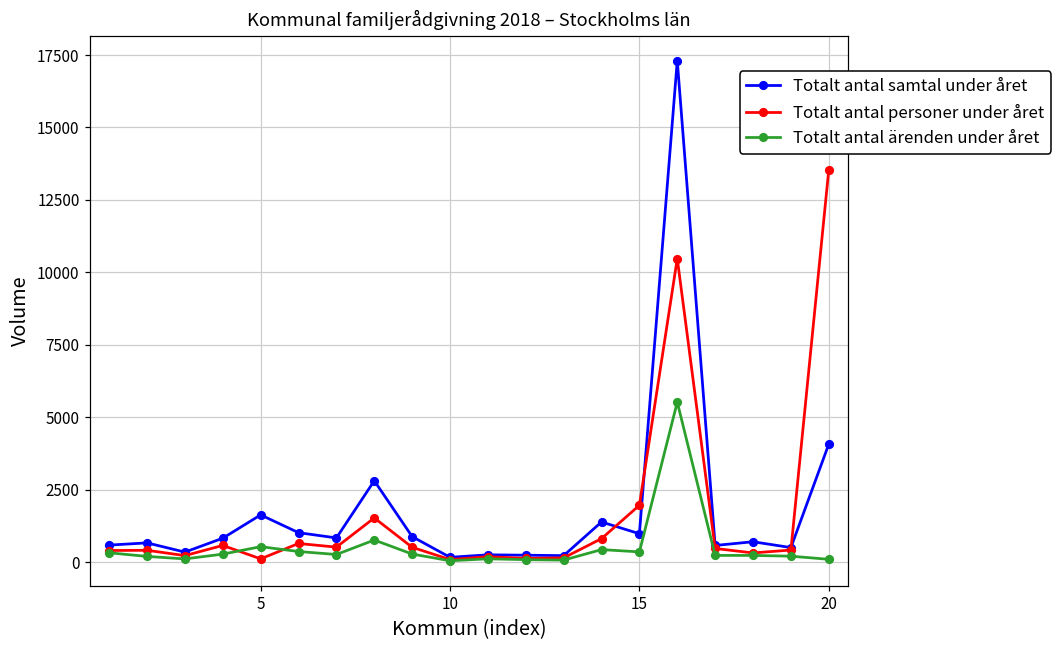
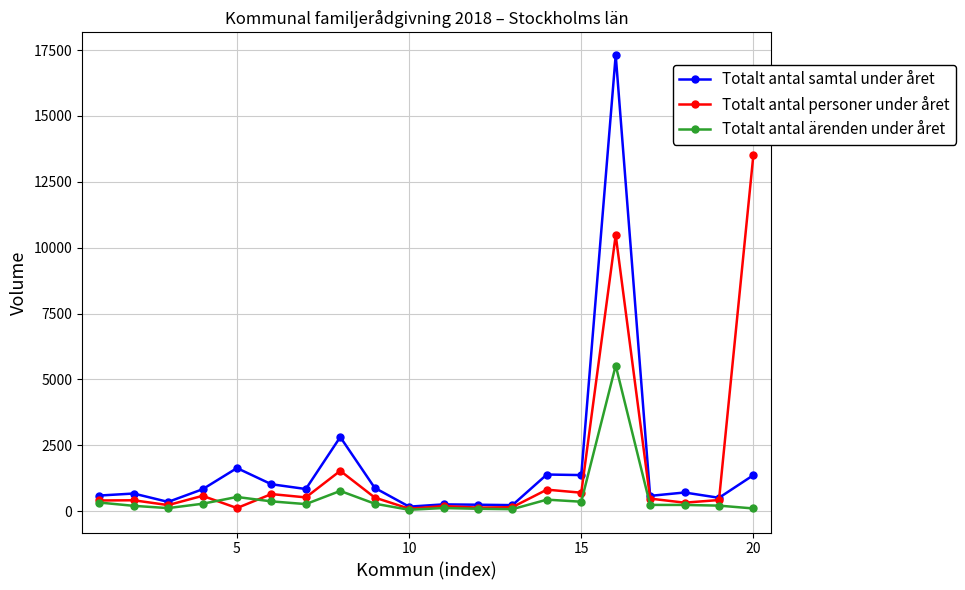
Totalt antal samtal under året, 15: 1000 -> 1400
Totalt antal personer under året, 15: 2000 -> 700
Totalt antal samtal under året, 20: 4100 -> 1400
